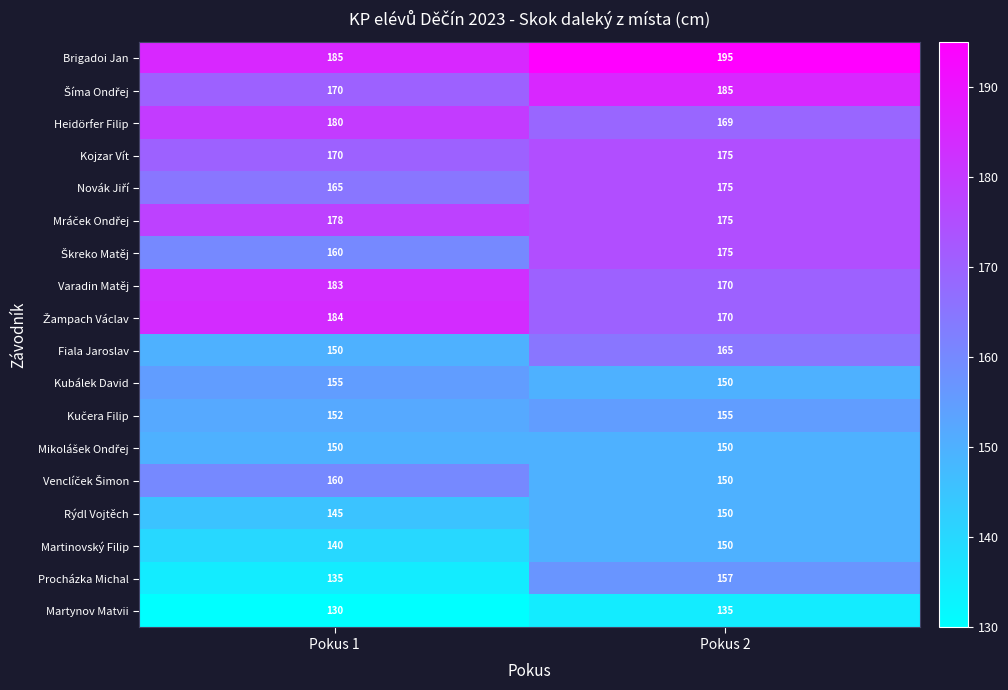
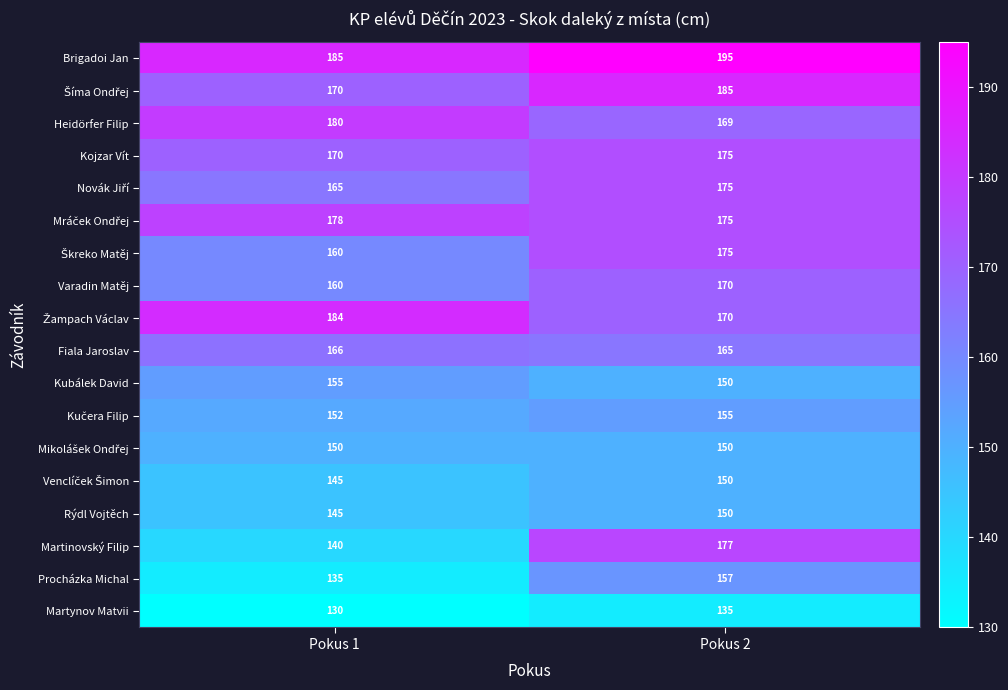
Varadin Matěj, Pokus 1: 183 -> 160
Fiala Jaroslav, Pokus 1: 150 -> 166
Venclíček Šimon, Pokus 1: 160 -> 145
Martinovský Filip, Pokus 2: 150 -> 177
